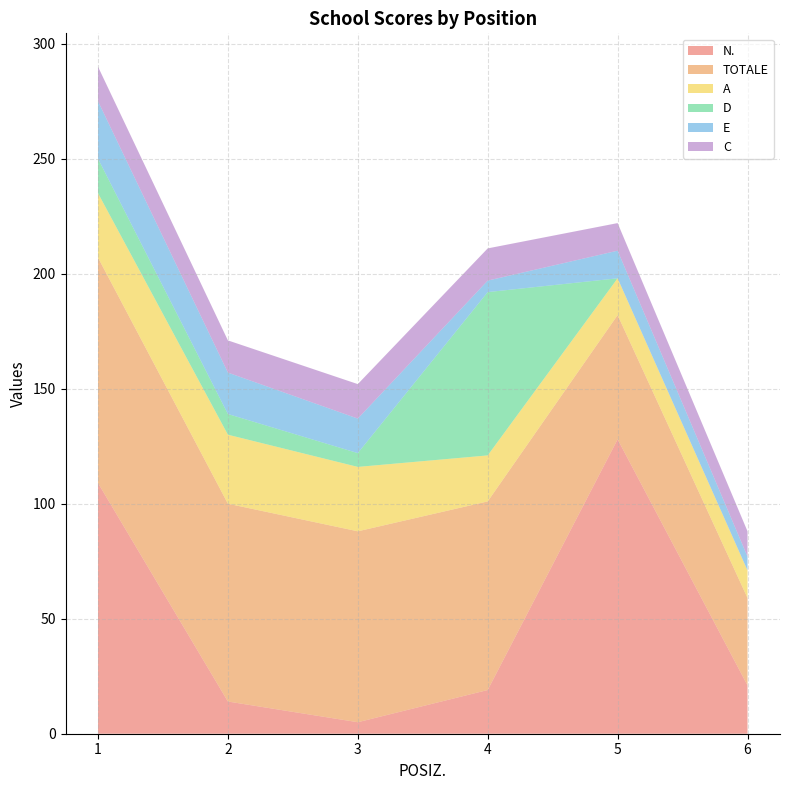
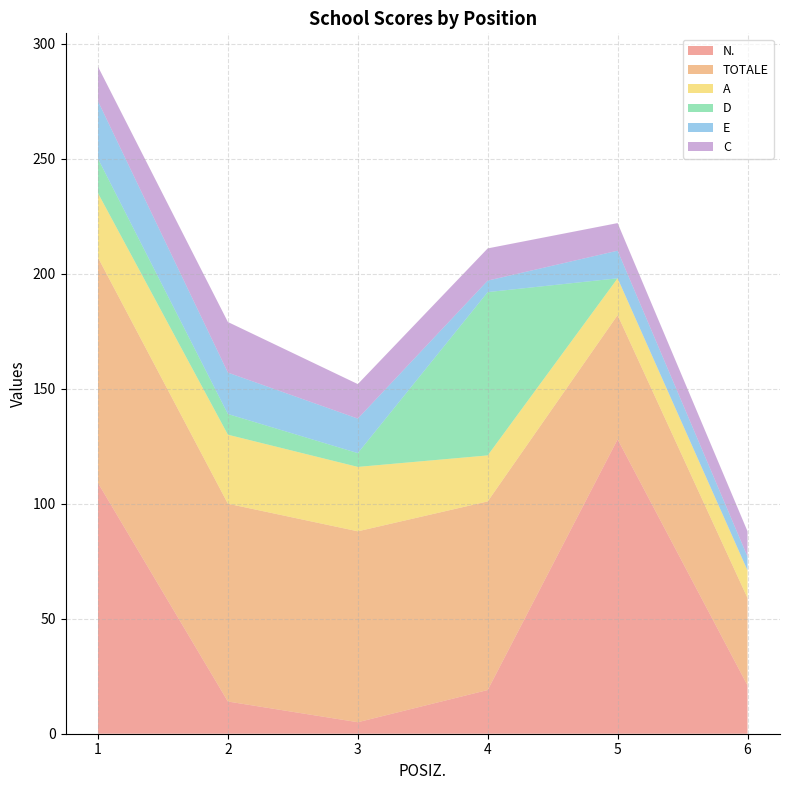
C, 2: 14 -> 22
